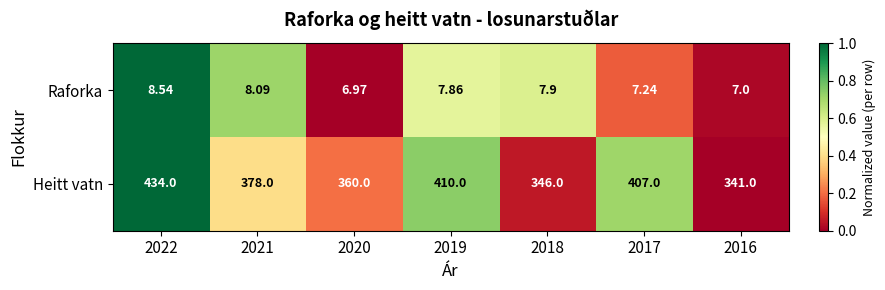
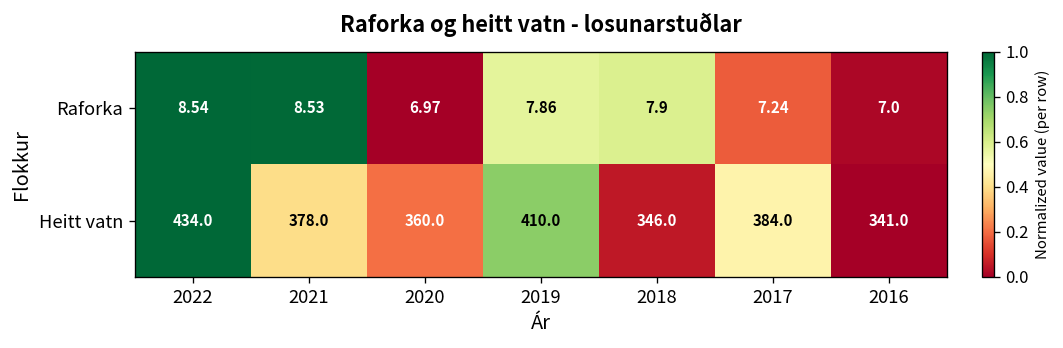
Raforka, 2021: 8.09 -> 8.53
Heitt vatn, 2017: 407.0 -> 384.0
